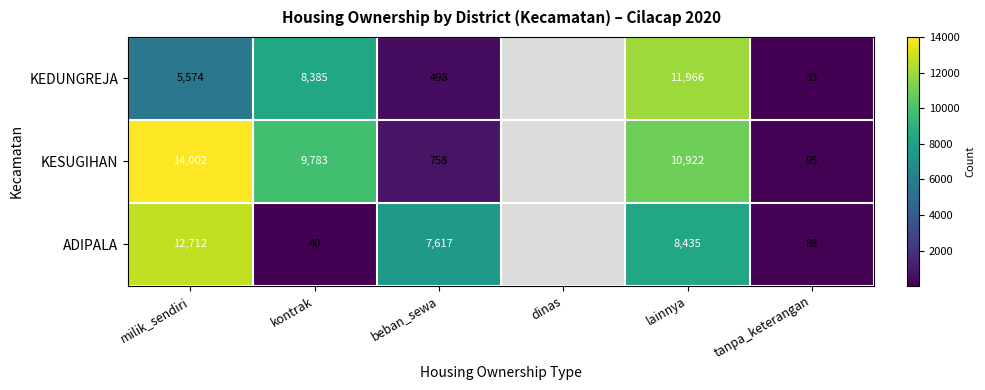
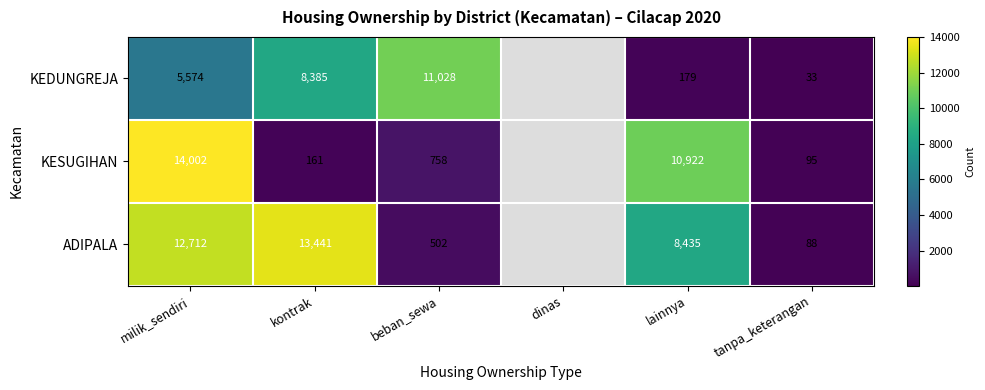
KEDUNGREJA, beban_sewa: 498 -> 11,028
KEDUNGREJA, lainnya: 11,966 -> 179
KESUGIHAN, kontrak: 9,783 -> 161
ADIPALA, kontrak: 40 -> 13,441
ADIPALA, beban_sewa: 7,617 -> 502
